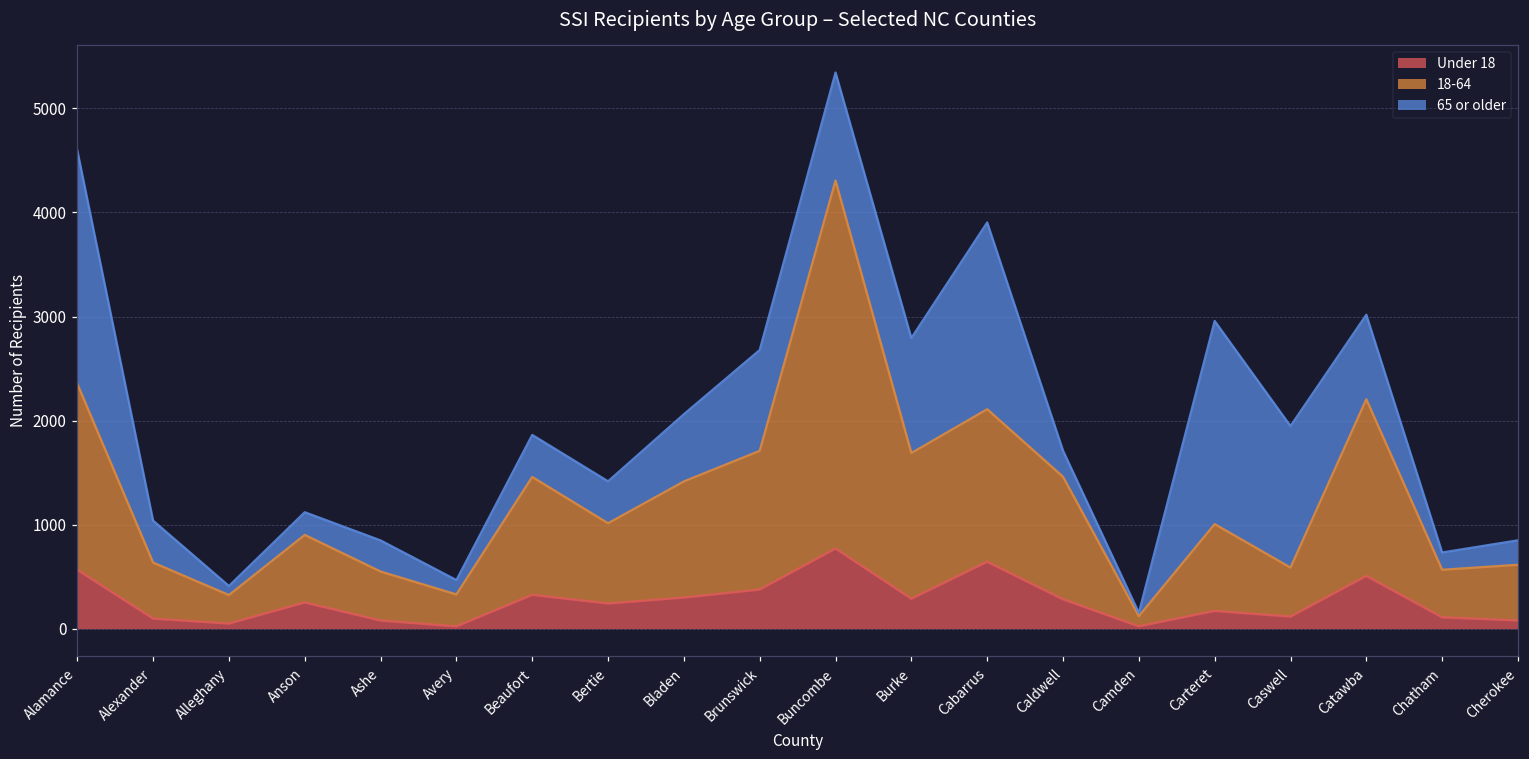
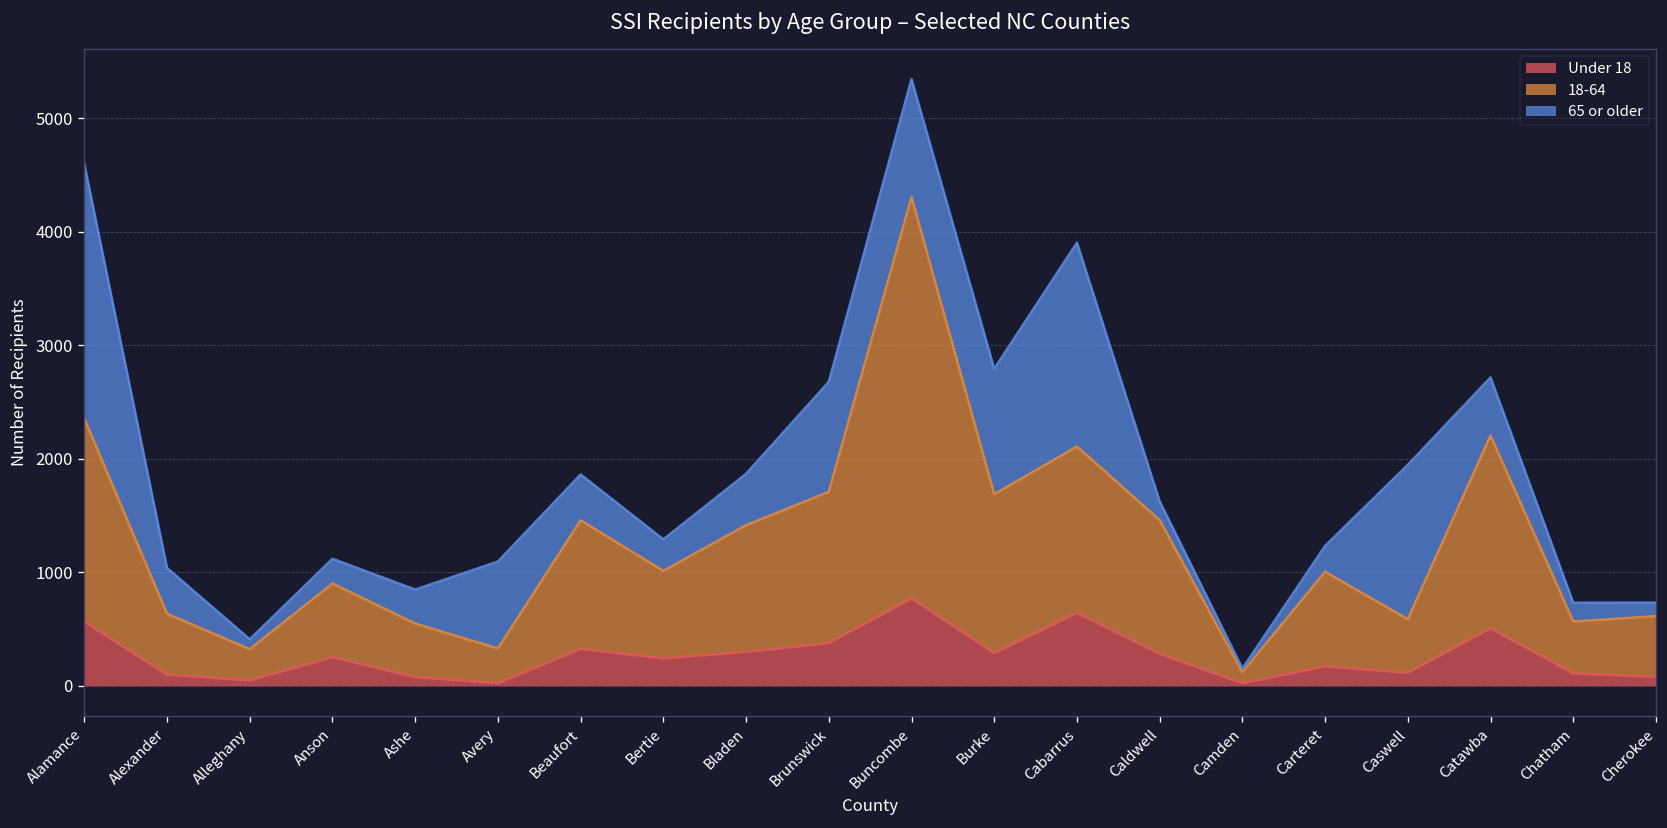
65 or older, Avery: 100 -> 800
65 or older, Bertie: 400 -> 300
65 or older, Bladen: 600 -> 500
65 or older, Caldwell: 300 -> 200
65 or older, Carteret: 2000 -> 200
65 or older, Catawba: 800 -> 500
65 or older, Cherokee: 200 -> 100
